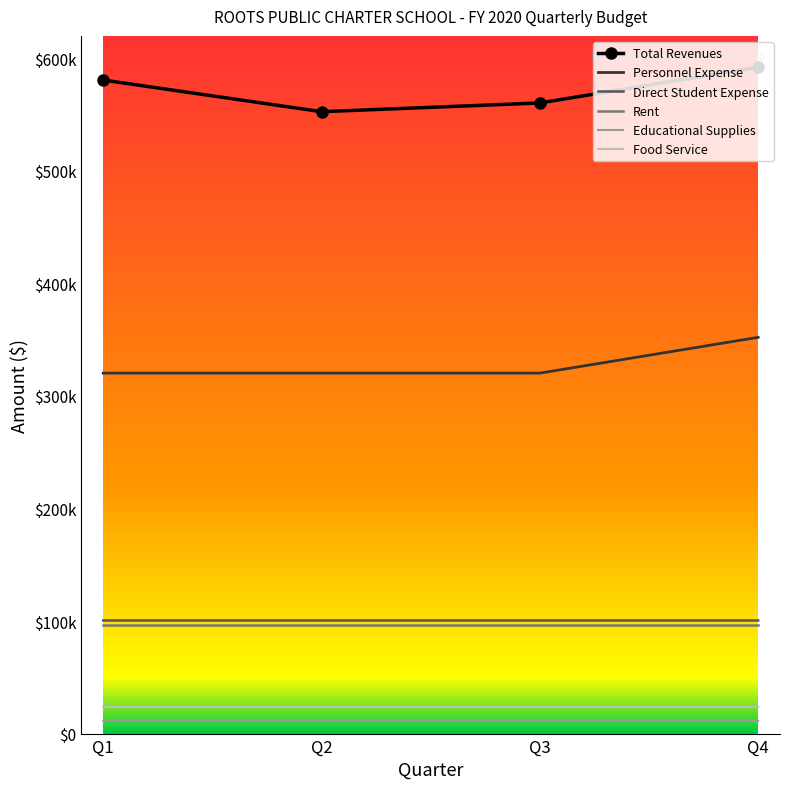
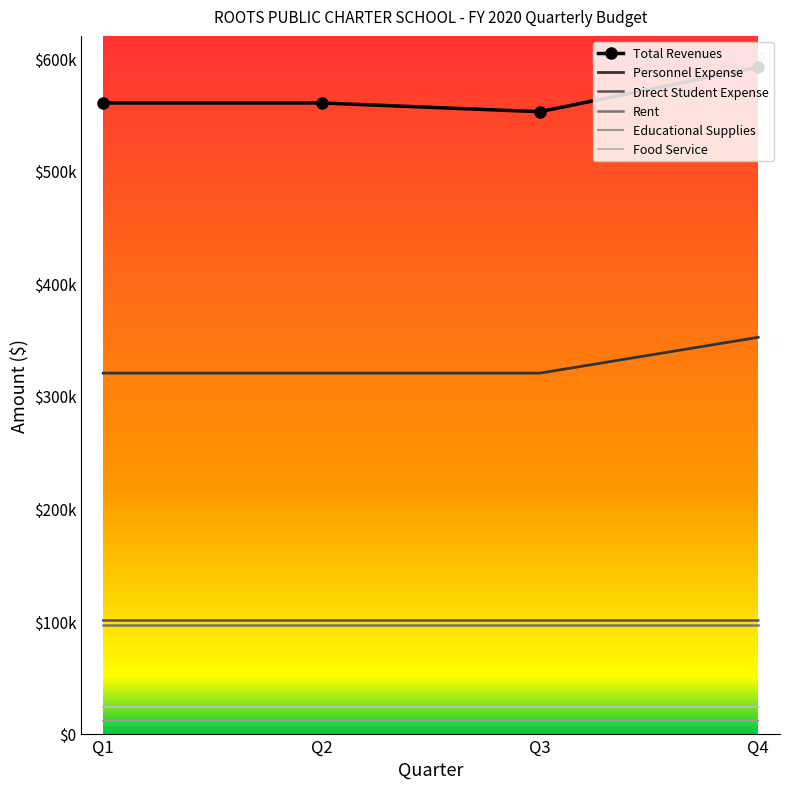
Total Revenues, Q1: $581000 -> $560000
Total Revenues, Q2: $553000 -> $560000
Total Revenues, Q3: $560000 -> $553000
